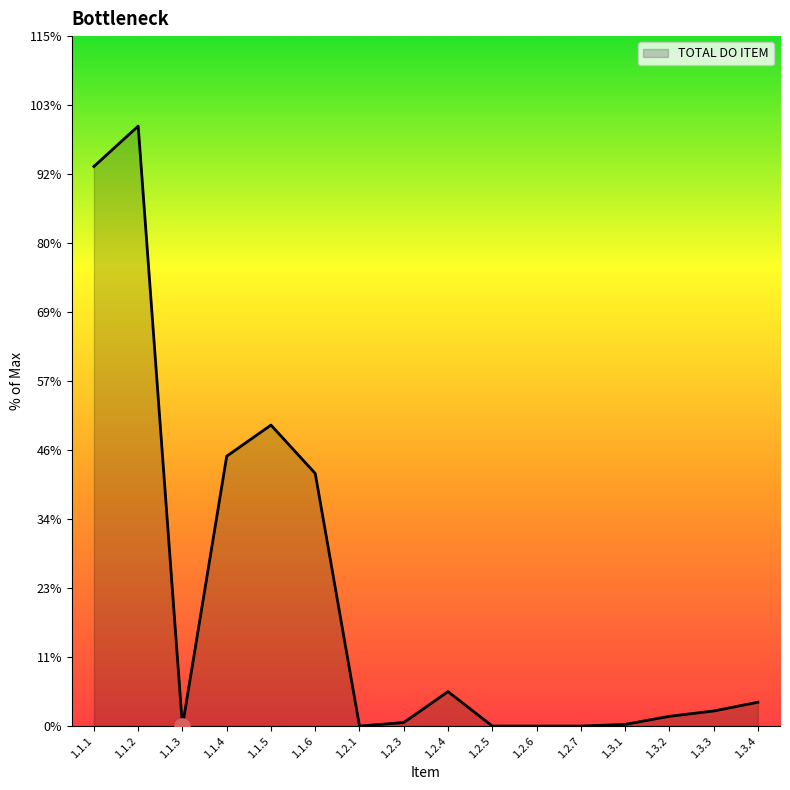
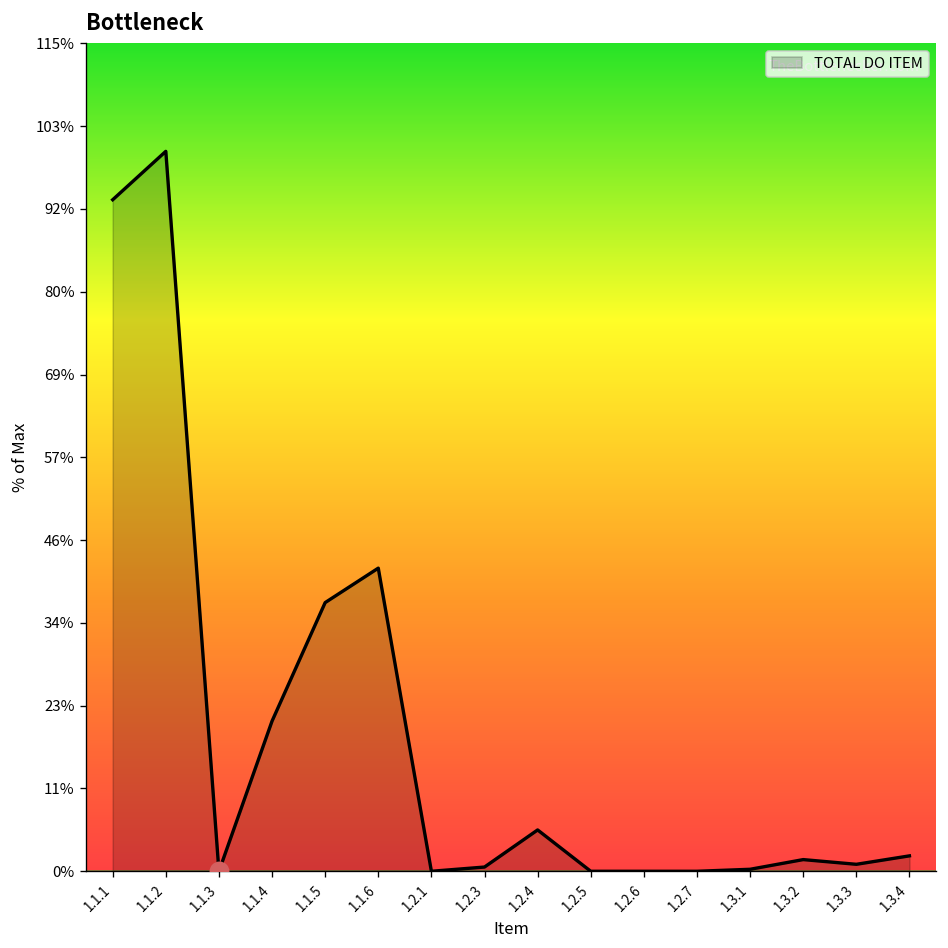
TOTAL DO ITEM, 1.1.4: 45% -> 21%
TOTAL DO ITEM, 1.1.5: 50% -> 37%
TOTAL DO ITEM, 1.3.3: 3% -> 1%
TOTAL DO ITEM, 1.3.4: 4% -> 2%
